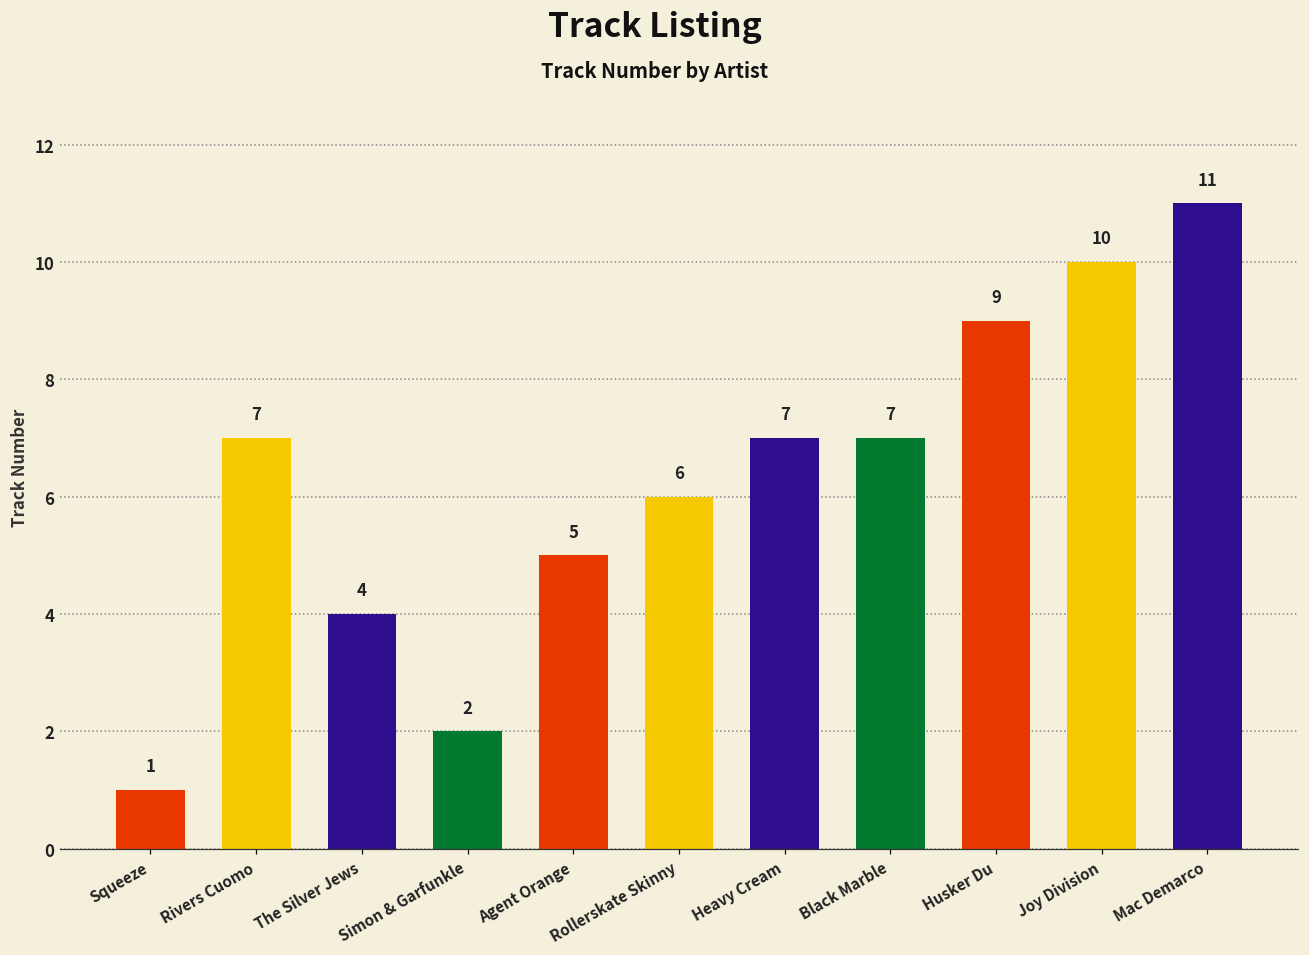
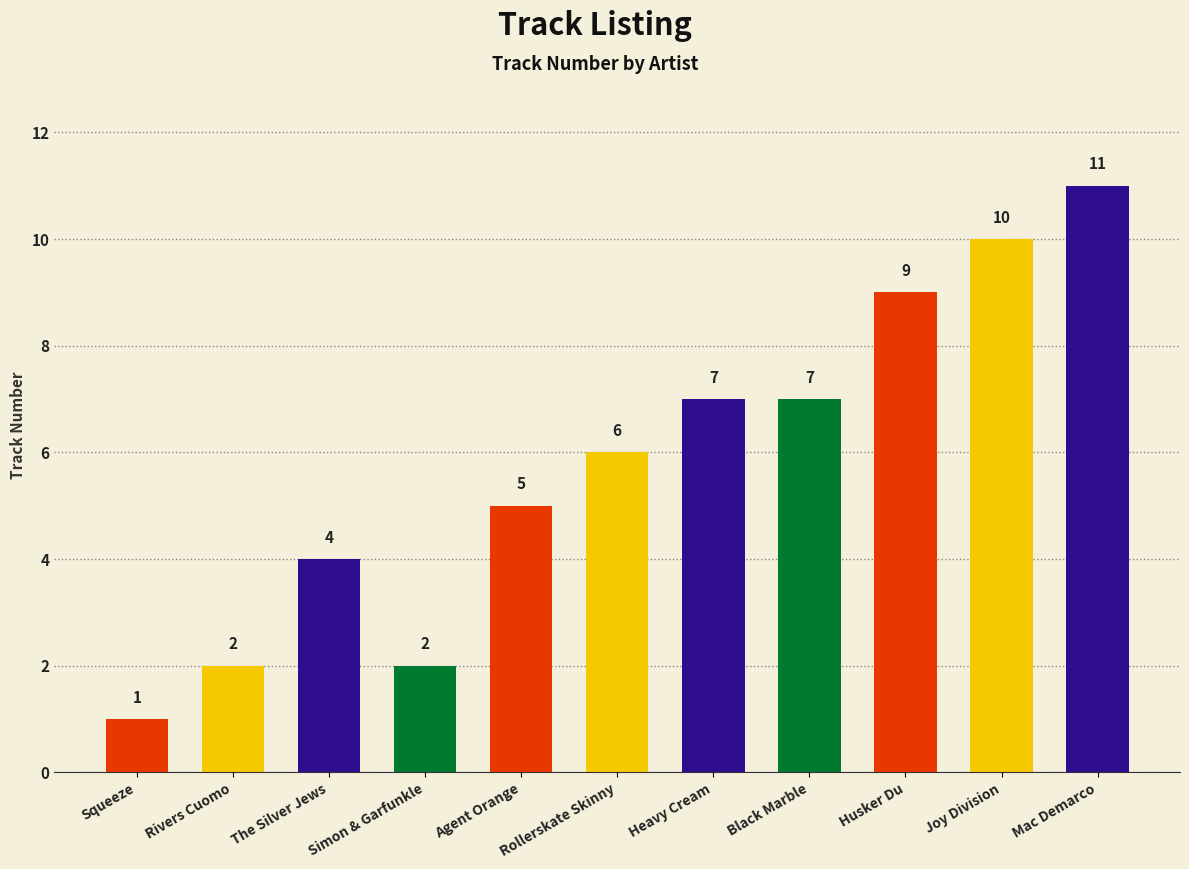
Rivers Cuomo: 7 -> 2
